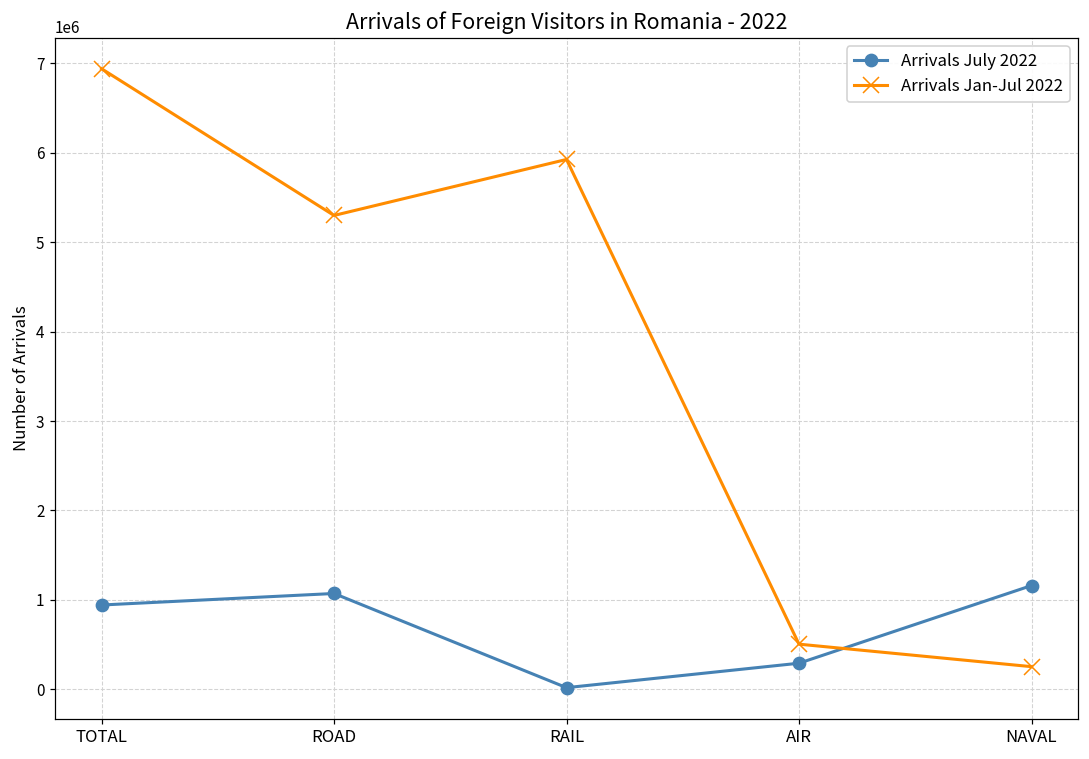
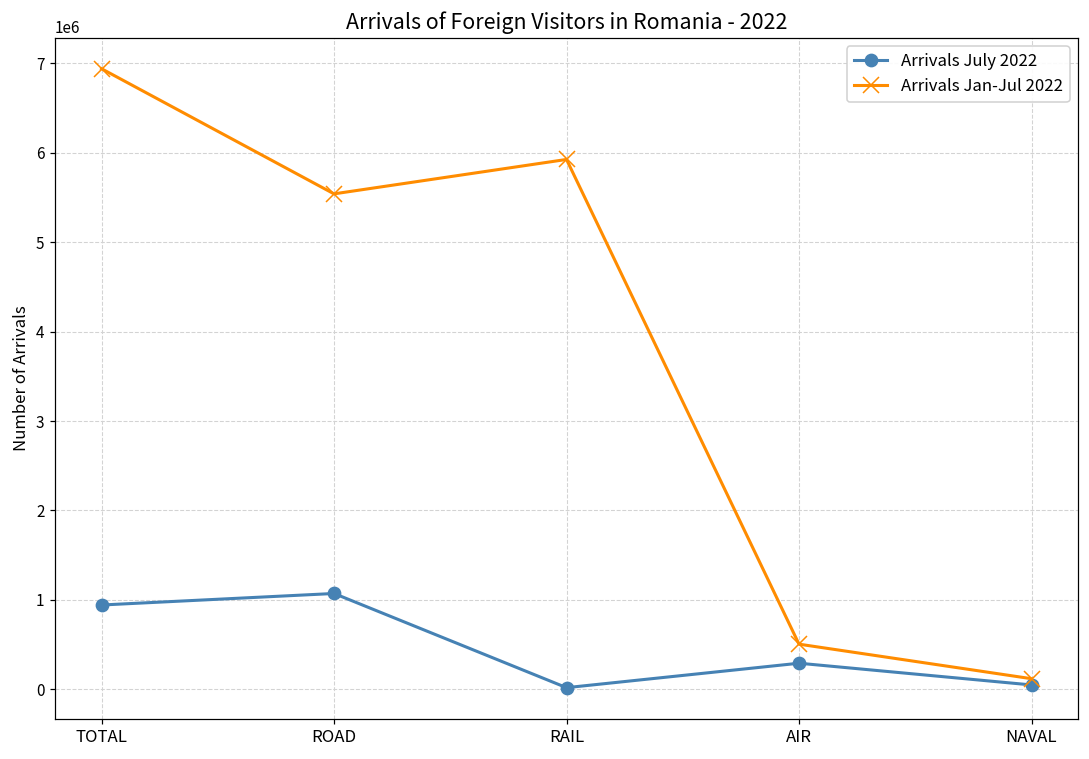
Arrivals Jan-Jul 2022, ROAD: 5300000 -> 5500000
Arrivals July 2022, NAVAL: 1200000 -> 0
Arrivals Jan-Jul 2022, NAVAL: 300000 -> 100000
